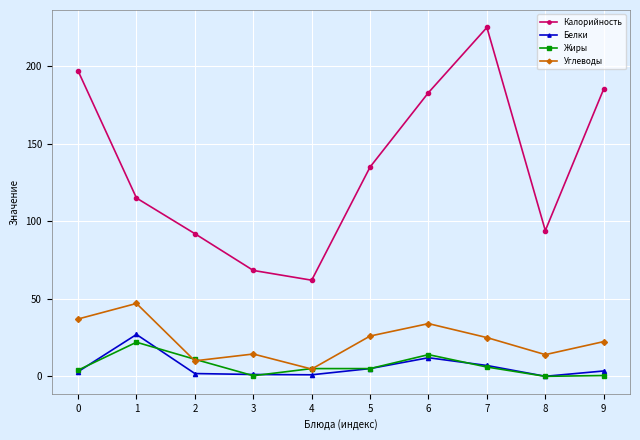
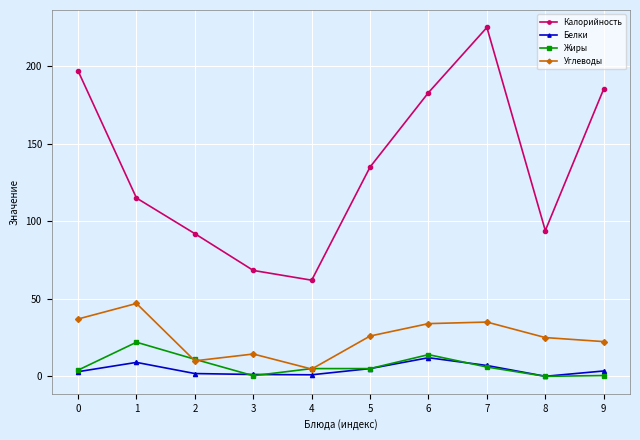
Белки, 1: 27 -> 9
Углеводы, 7: 25 -> 35
Углеводы, 8: 14 -> 25
